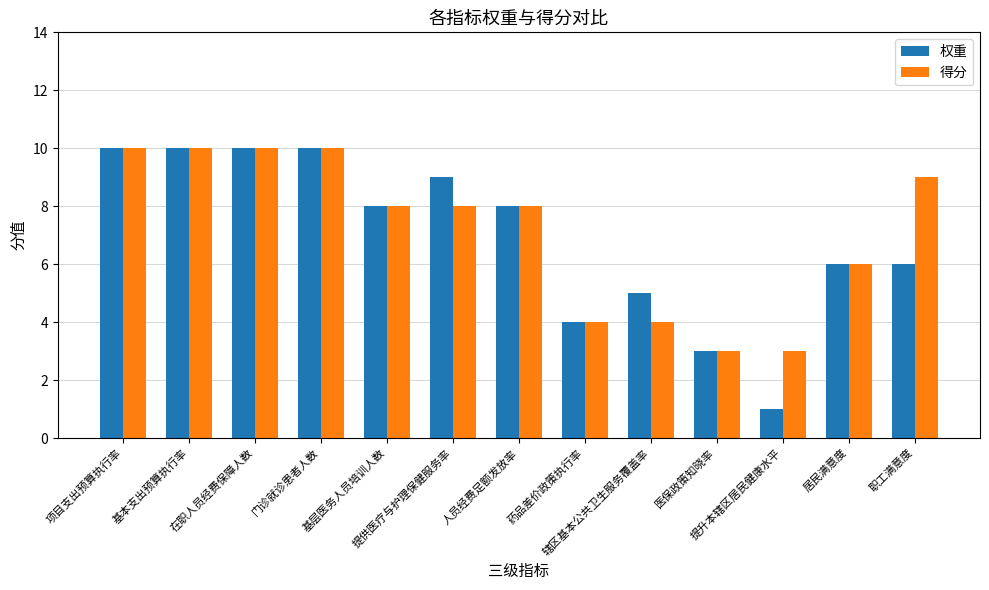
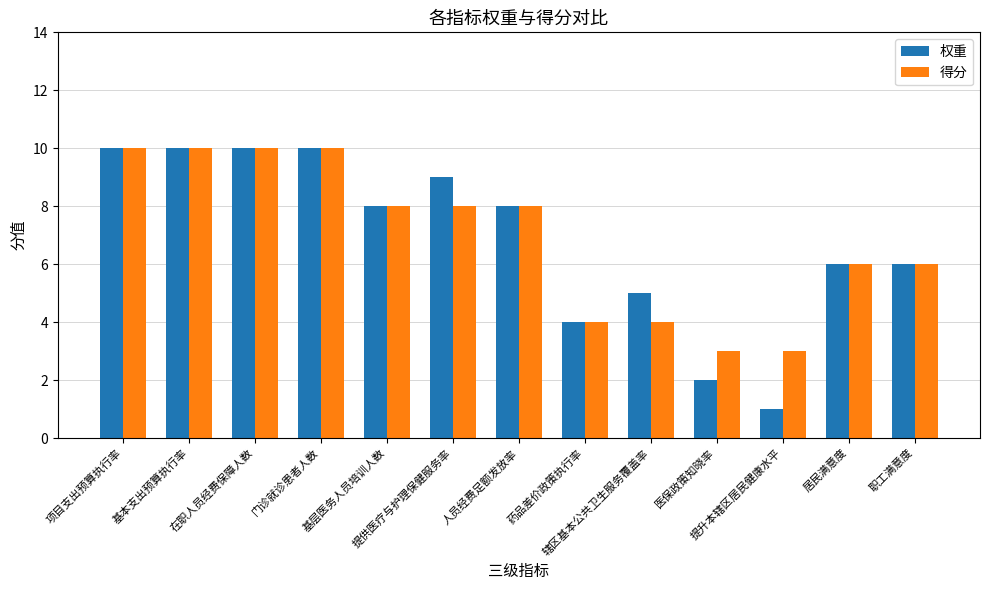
权重, 医保政策知晓率: 3 -> 2
得分, 职工满意度: 9 -> 6
